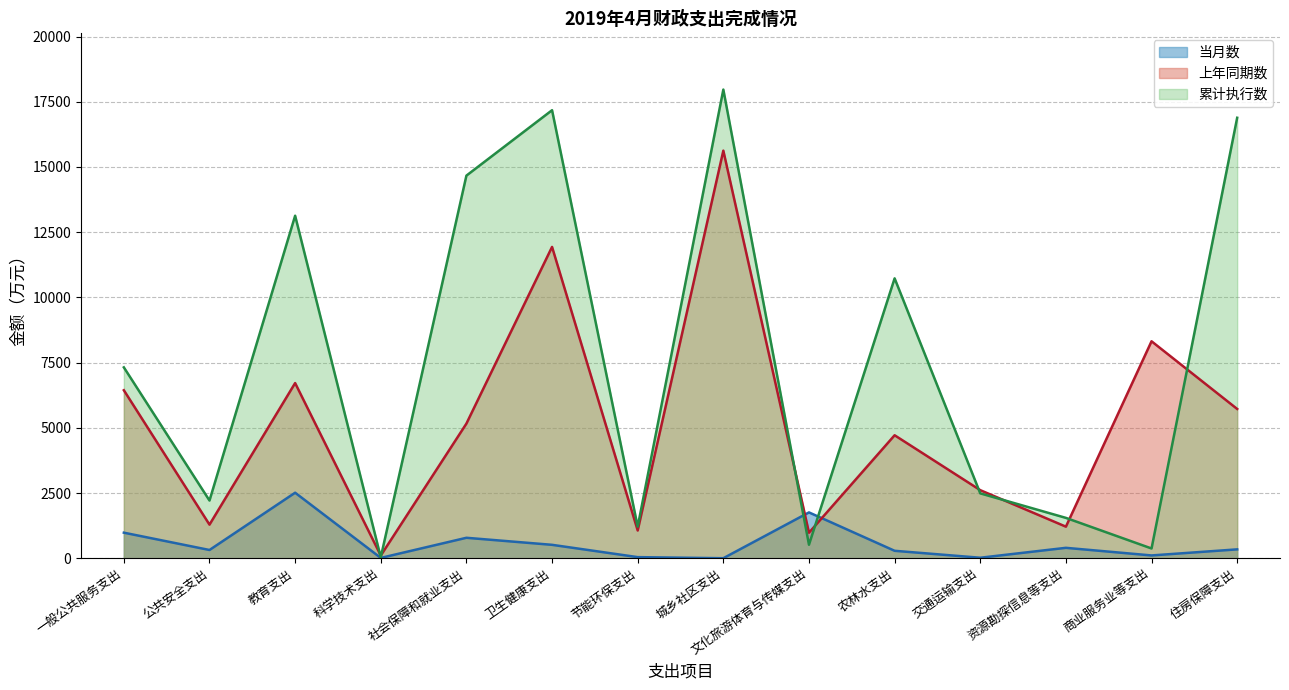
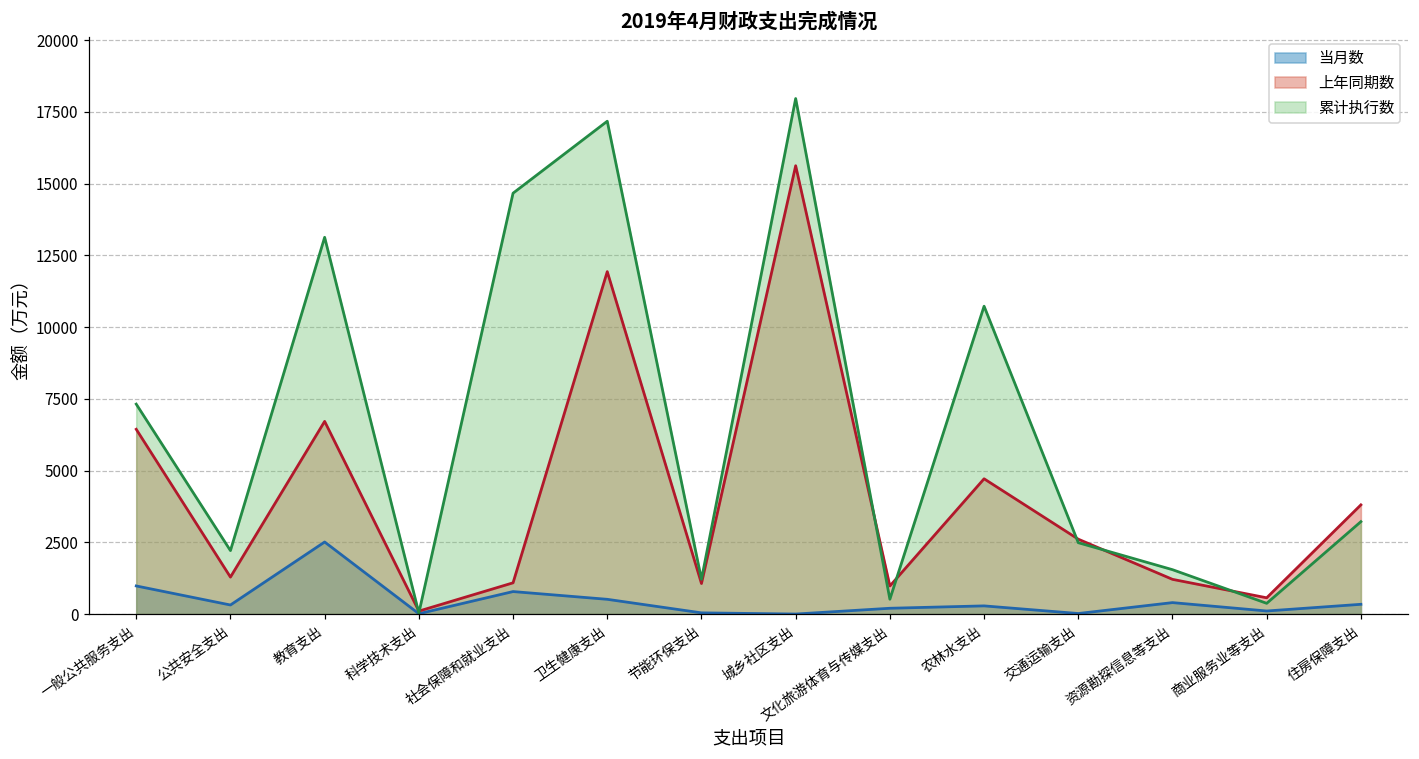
上年同期数, 社会保障和就业支出: 5200 -> 1100
当月数, 文化旅游体育与传媒支出: 1800 -> 200
上年同期数, 商业服务业等支出: 8300 -> 600
上年同期数, 住房保障支出: 5700 -> 3800
累计执行数, 住房保障支出: 16900 -> 3200
